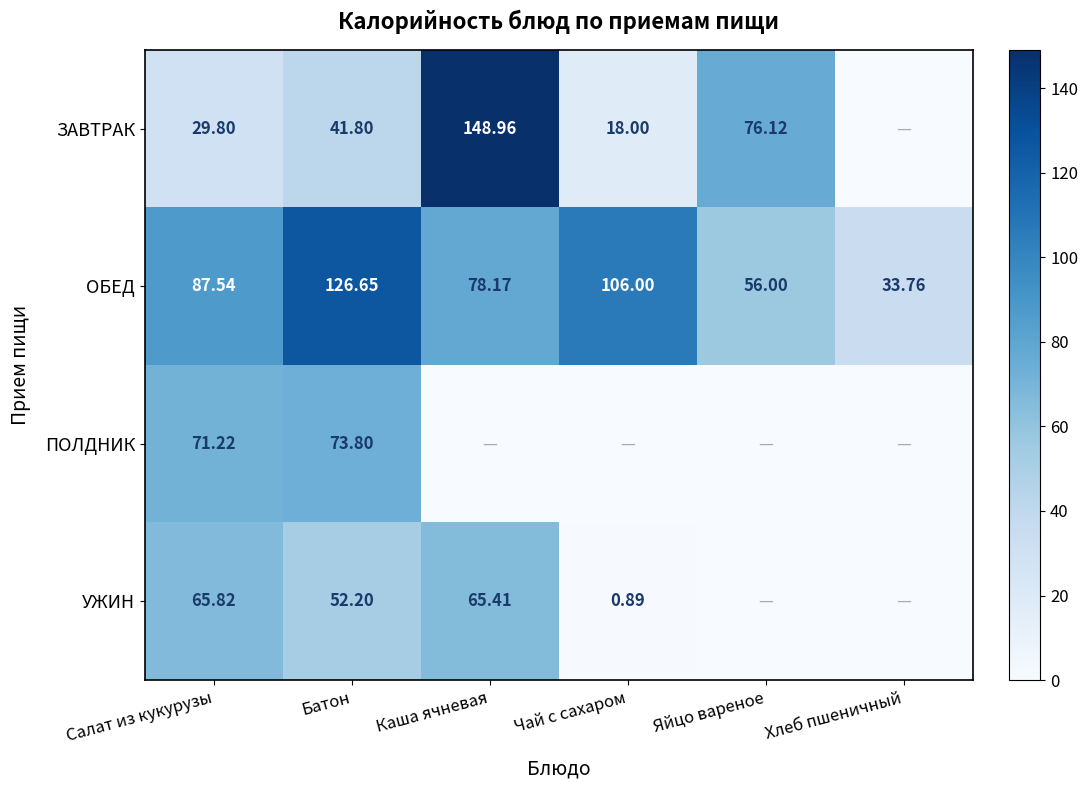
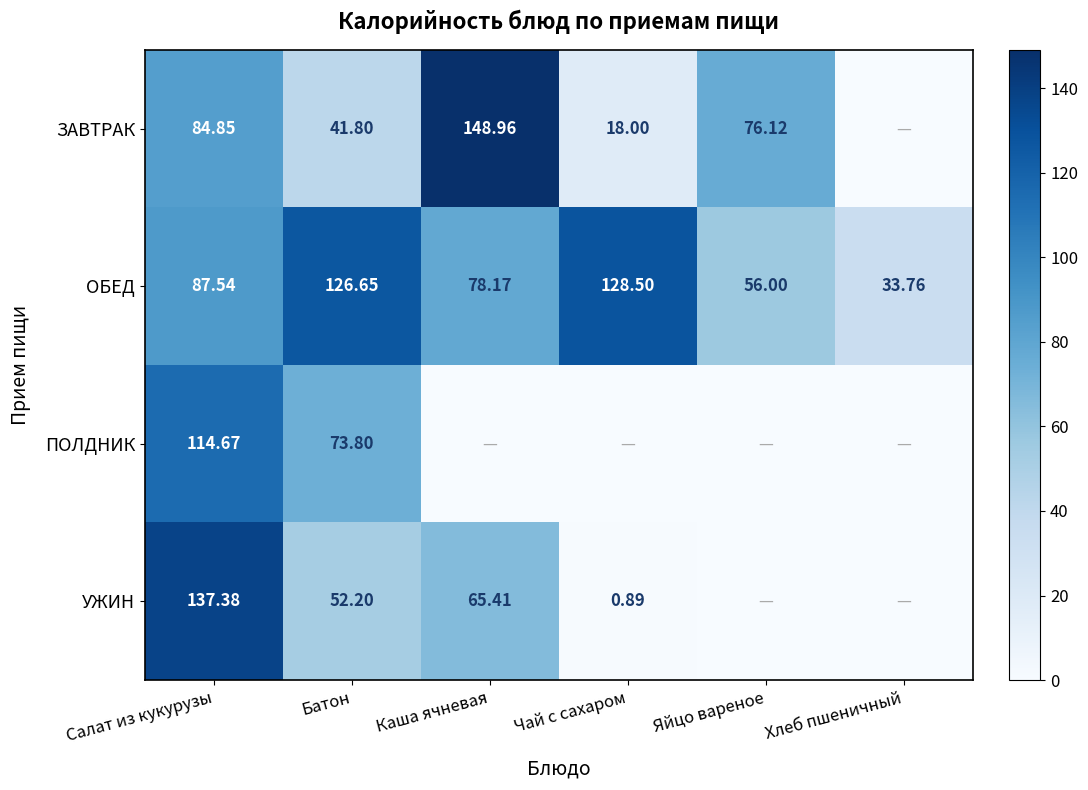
ЗАВТРАК, Салат из кукурузы: 29.80 -> 84.85
ОБЕД, Чай с сахаром: 106.00 -> 128.50
ПОЛДНИК, Салат из кукурузы: 71.22 -> 114.67
УЖИН, Салат из кукурузы: 65.82 -> 137.38
